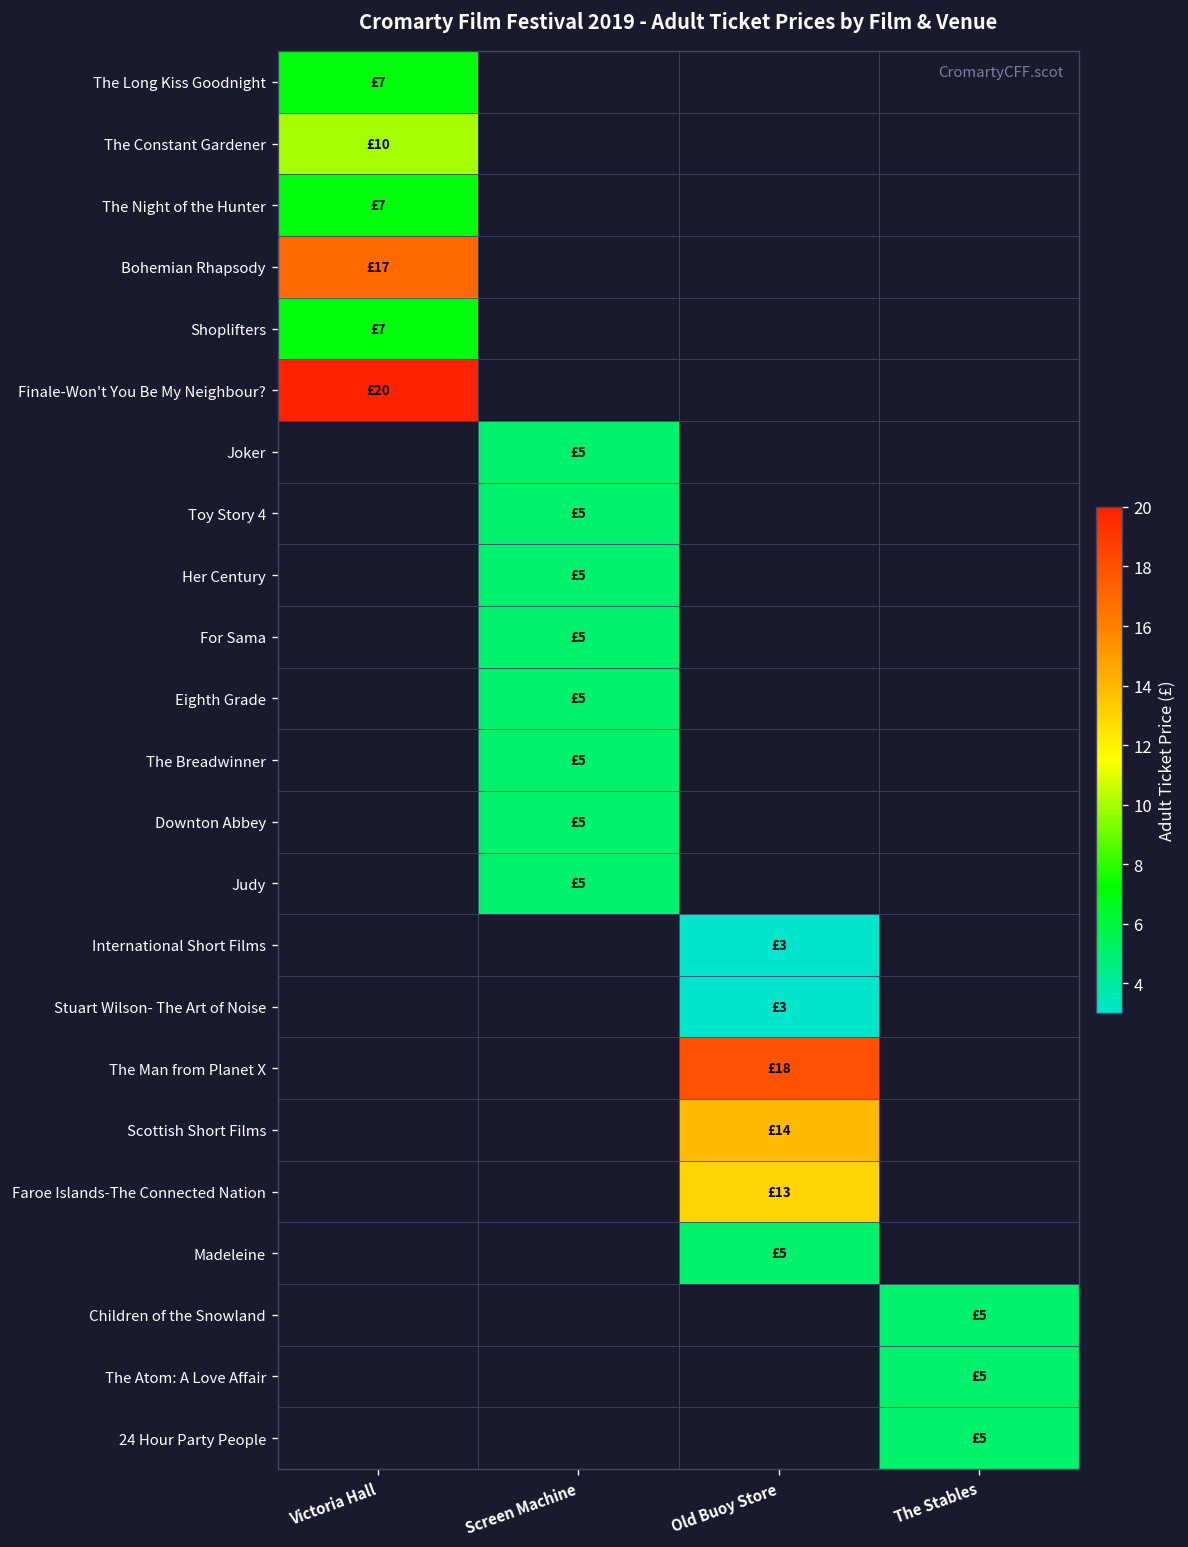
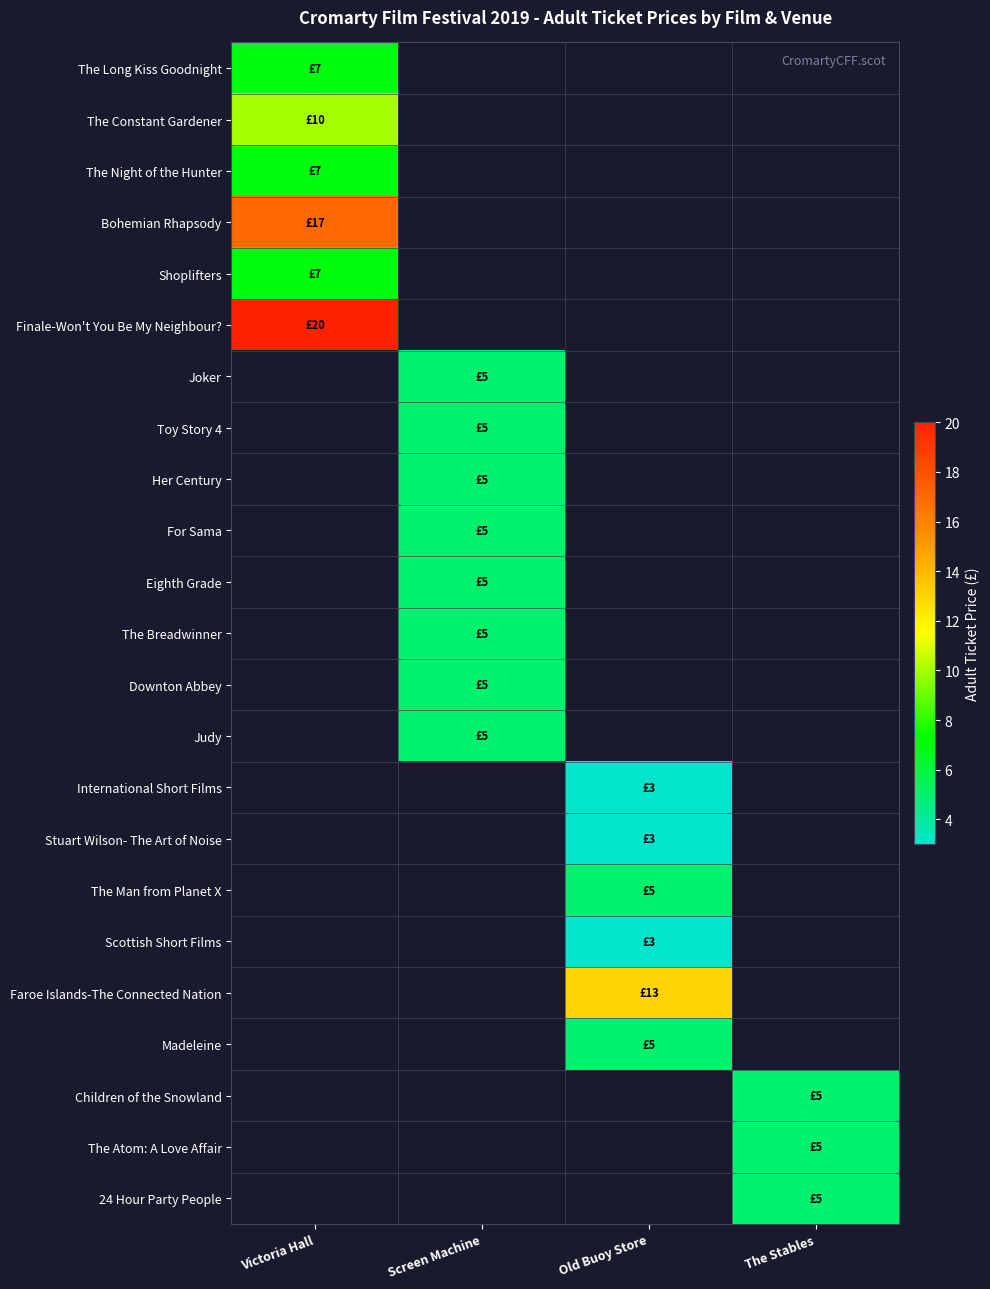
The Man from Planet X, Old Buoy Store: £18 -> £5
Scottish Short Films, Old Buoy Store: £14 -> £3
